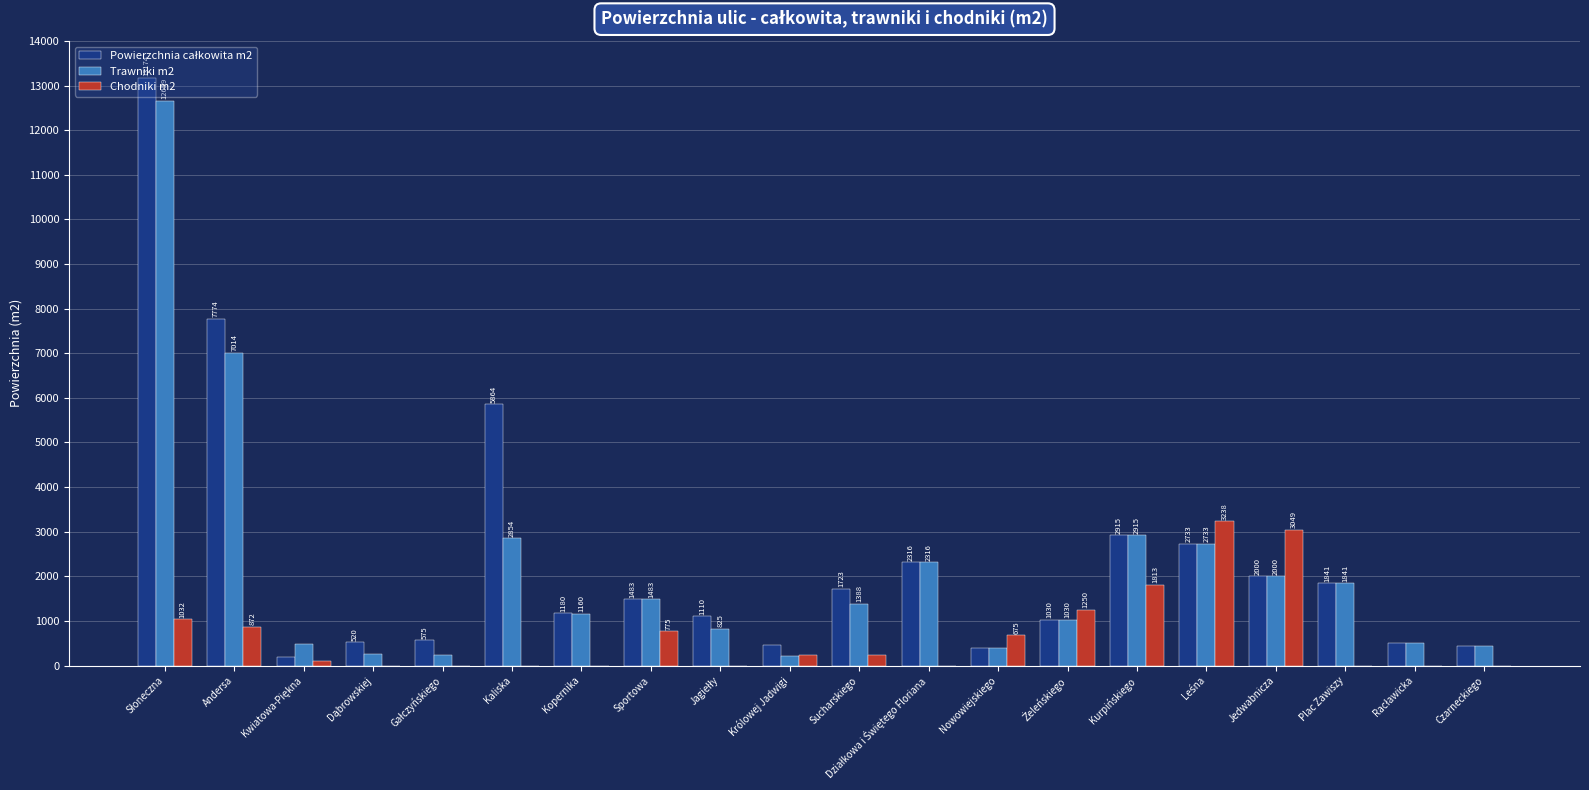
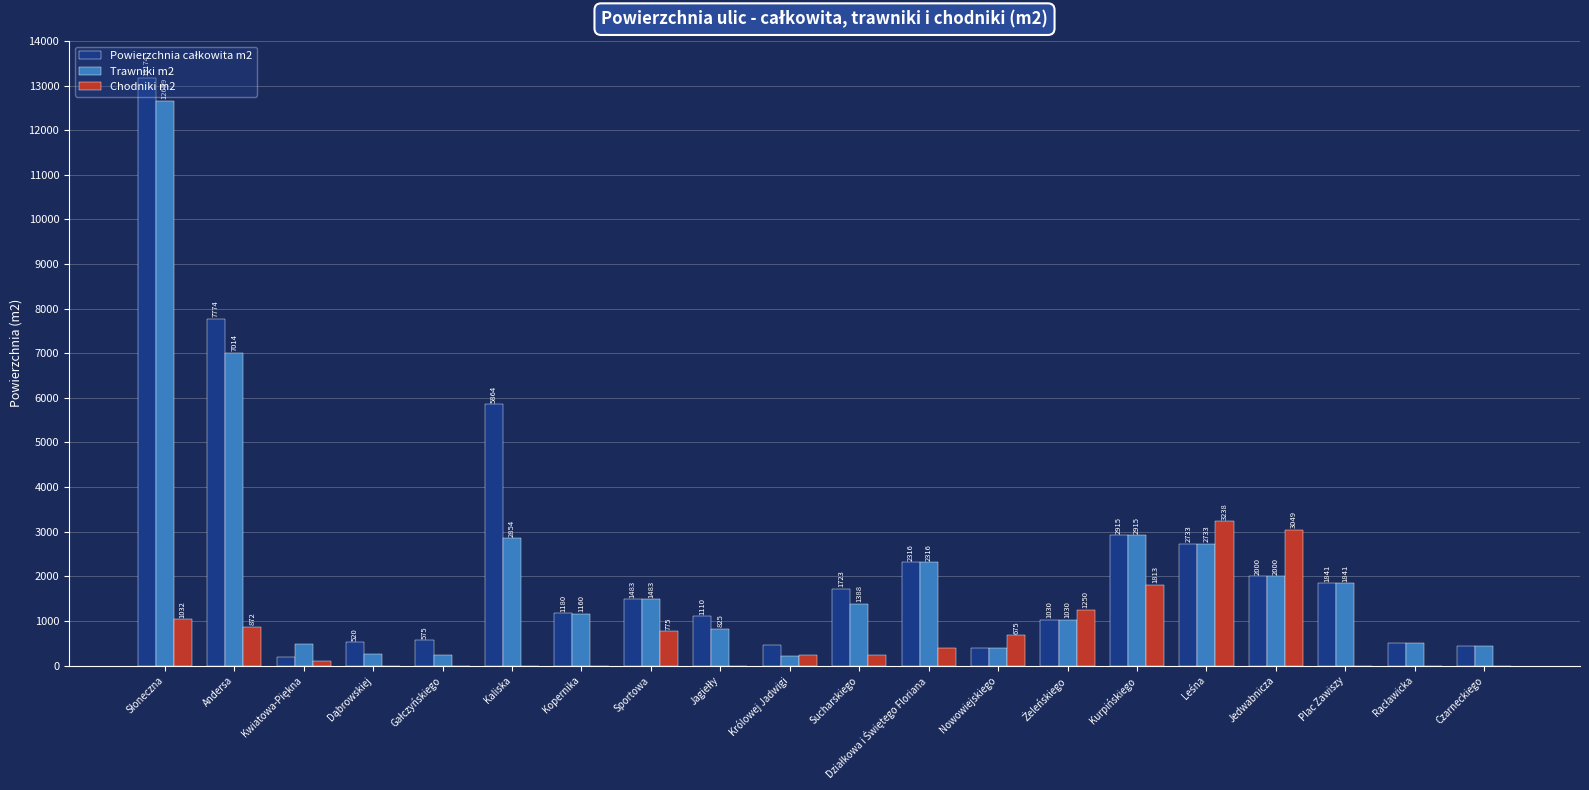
Chodniki m2, Działkowa i Świętego Floriana: 0 -> 400
